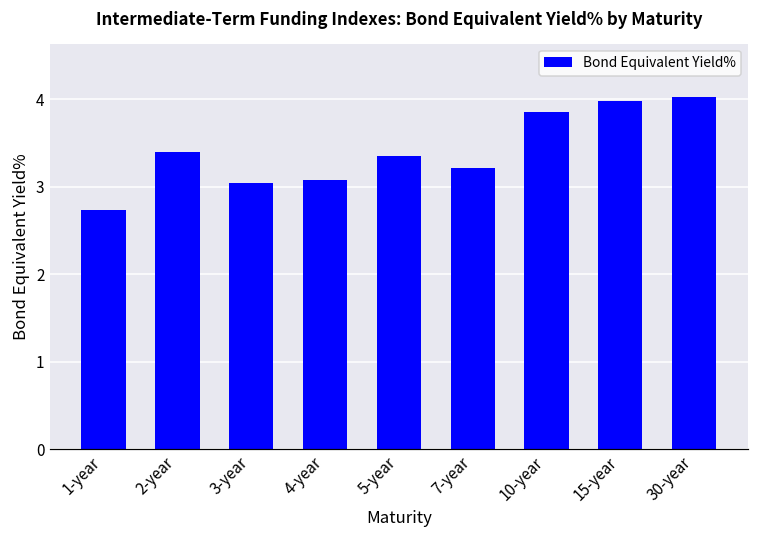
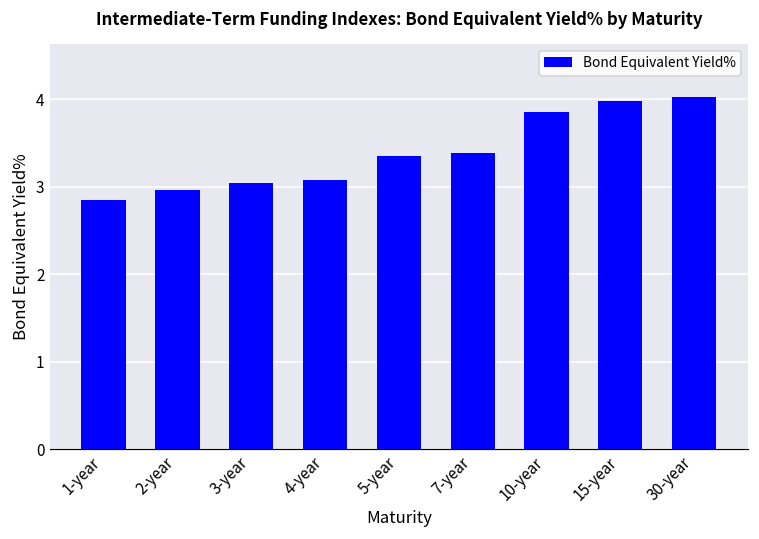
1-year: 2.7 -> 2.9
2-year: 3.4 -> 3.0
7-year: 3.2 -> 3.4
